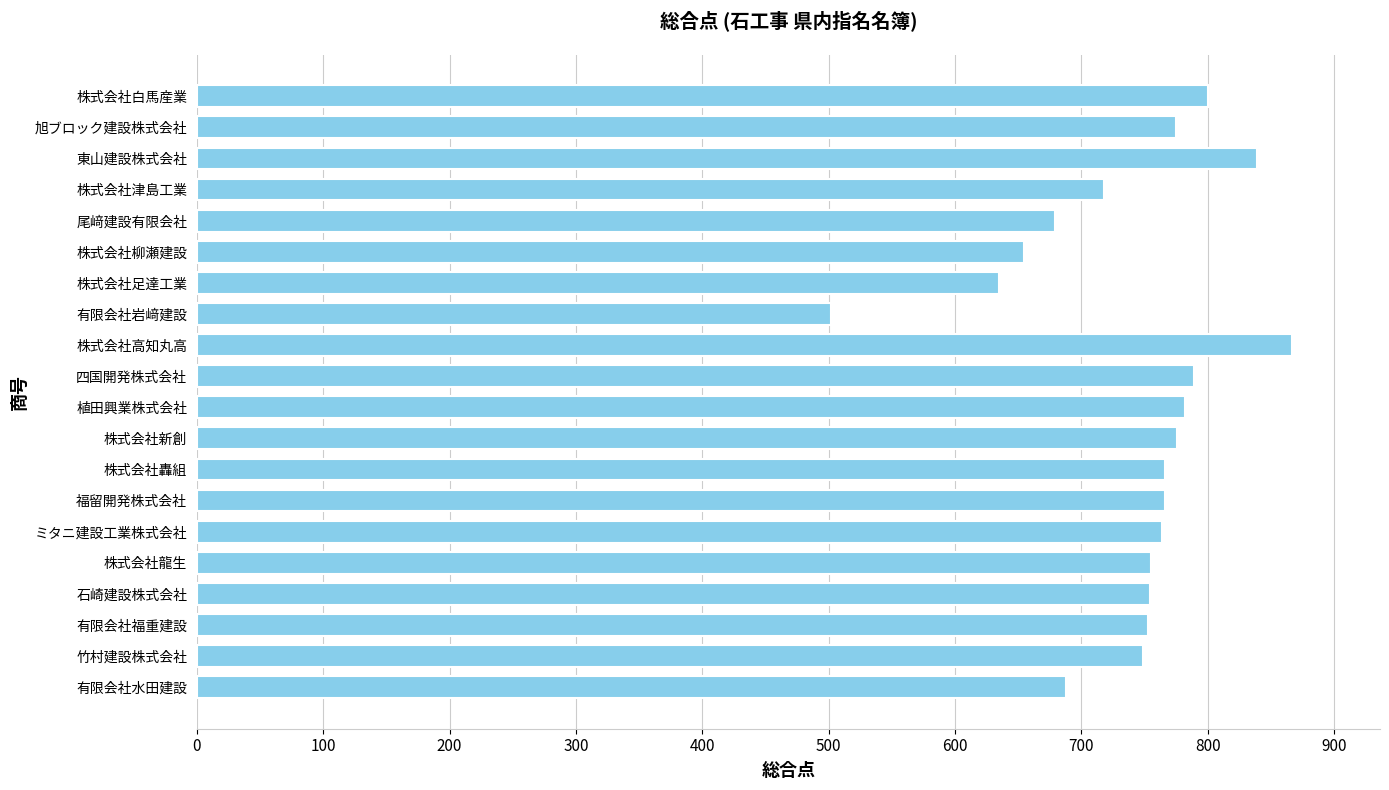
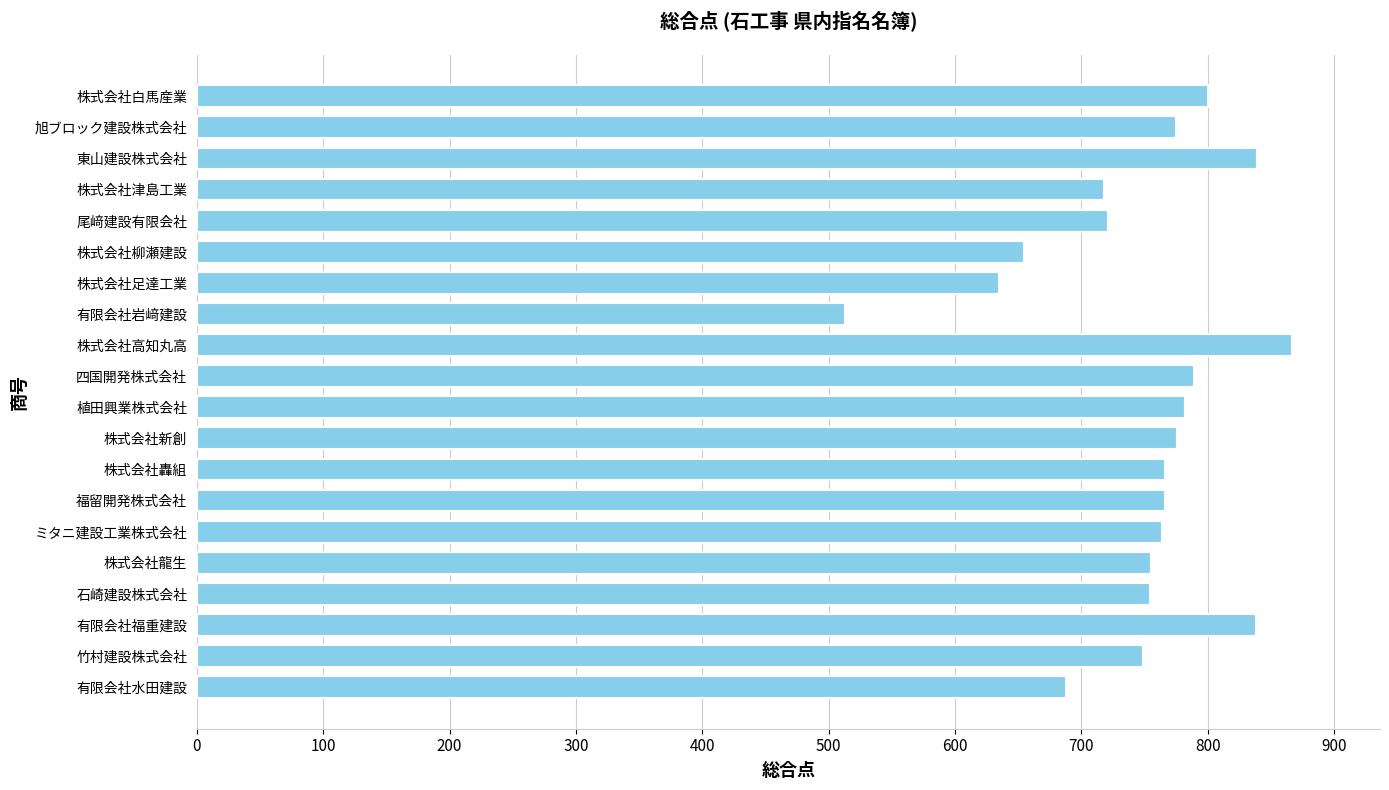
尾﨑建設有限会社: 679 -> 721
有限会社岩﨑建設: 502 -> 513
有限会社福重建設: 753 -> 838
